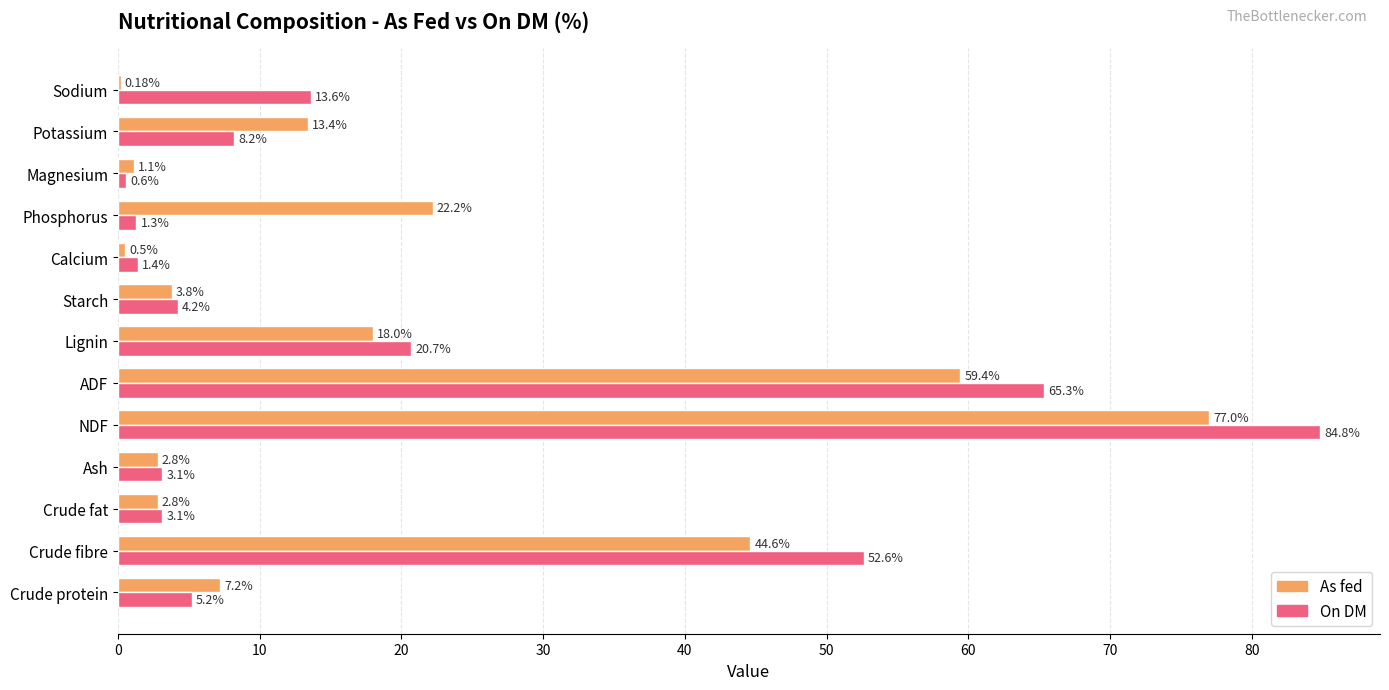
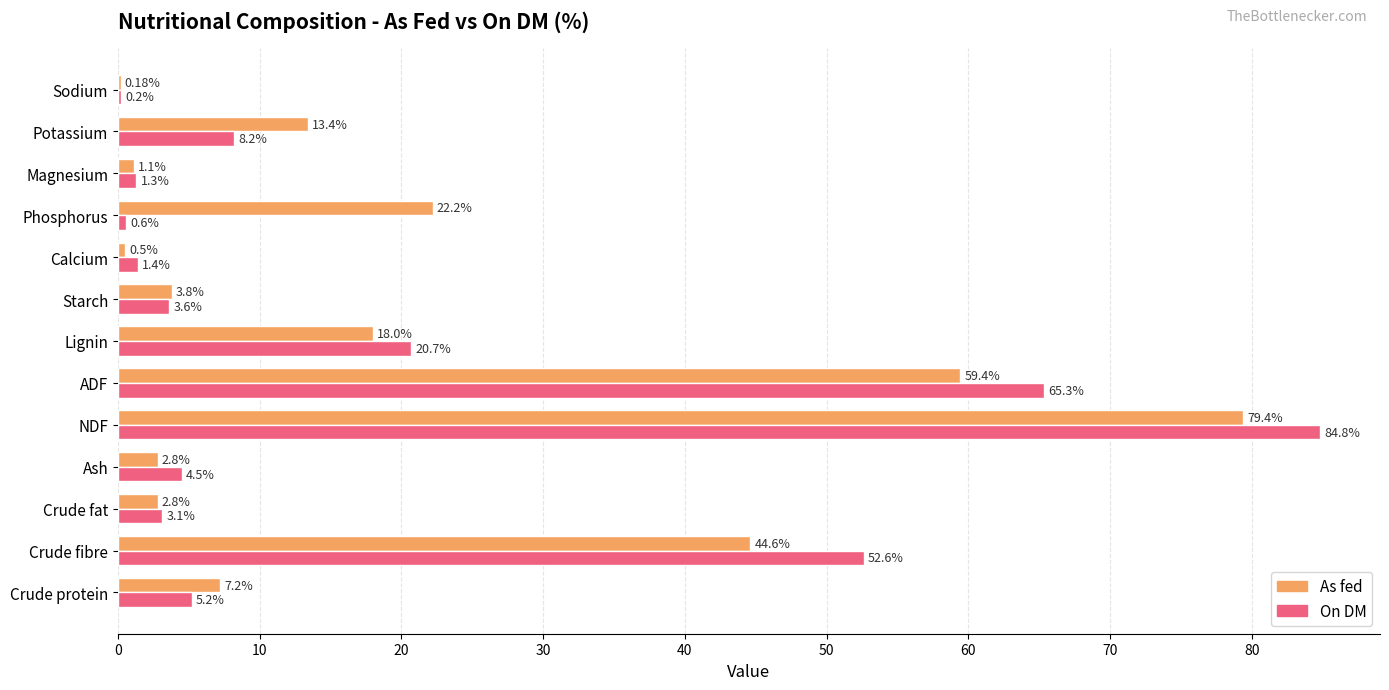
On DM, Sodium: 13.6% -> 0.2%
On DM, Magnesium: 0.6% -> 1.3%
On DM, Phosphorus: 1.3% -> 0.6%
On DM, Starch: 4.2% -> 3.6%
As fed, NDF: 77.0% -> 79.4%
On DM, Ash: 3.1% -> 4.5%
